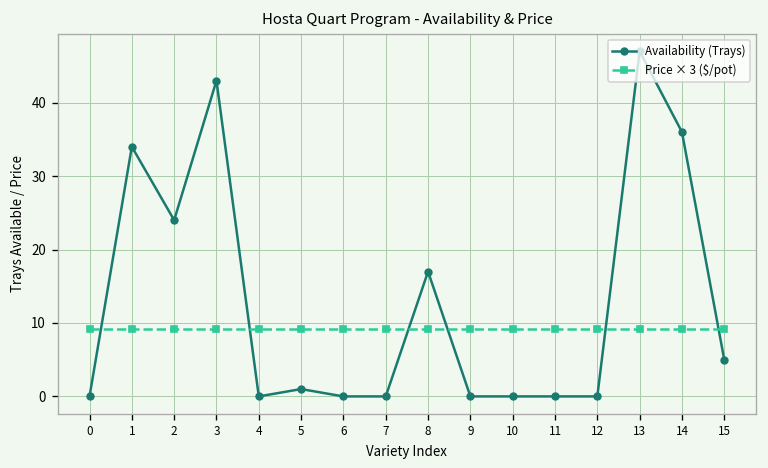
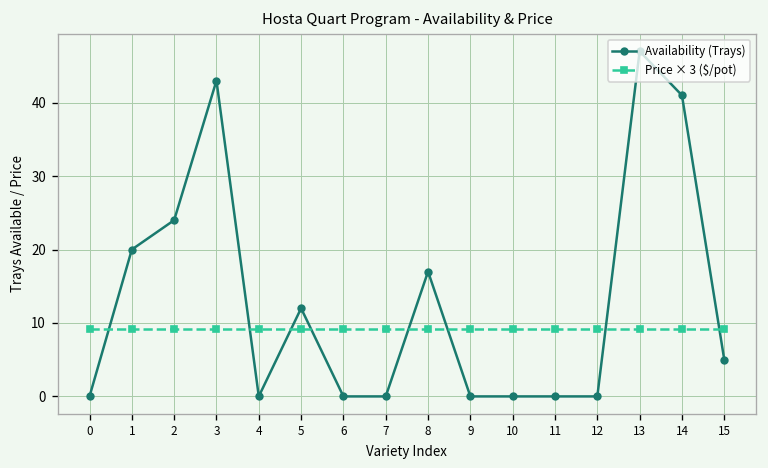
Availability (Trays), 1: 34 -> 20
Availability (Trays), 5: 1 -> 12
Availability (Trays), 14: 36 -> 41
